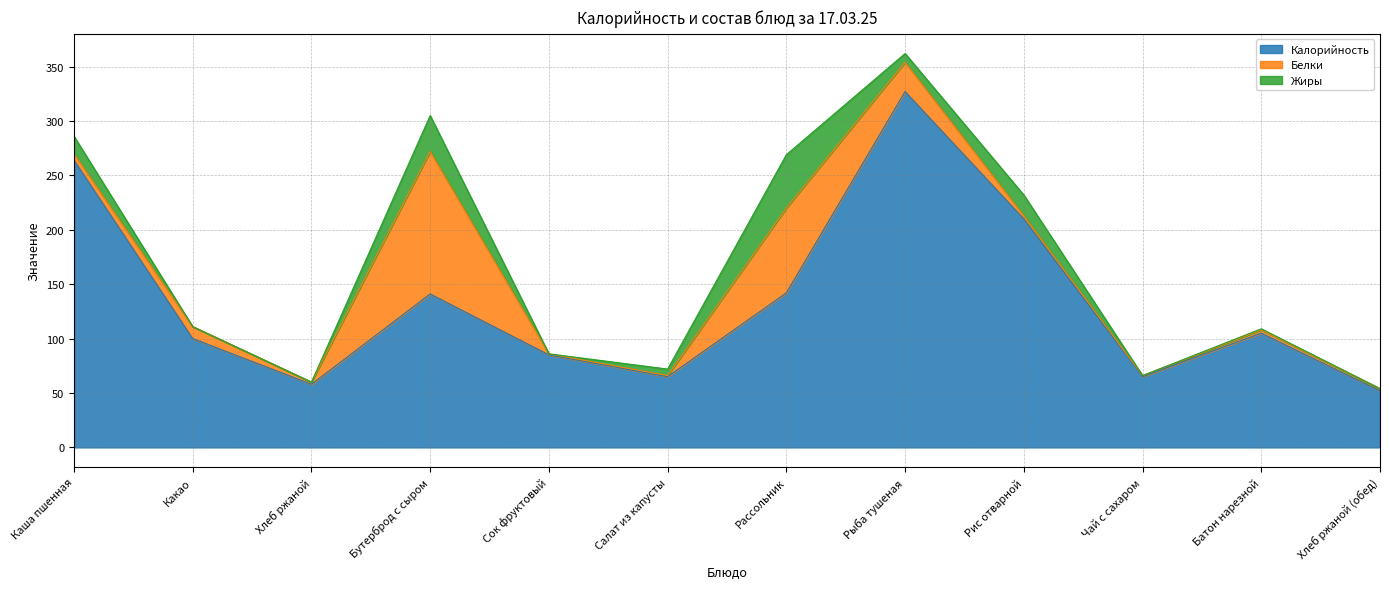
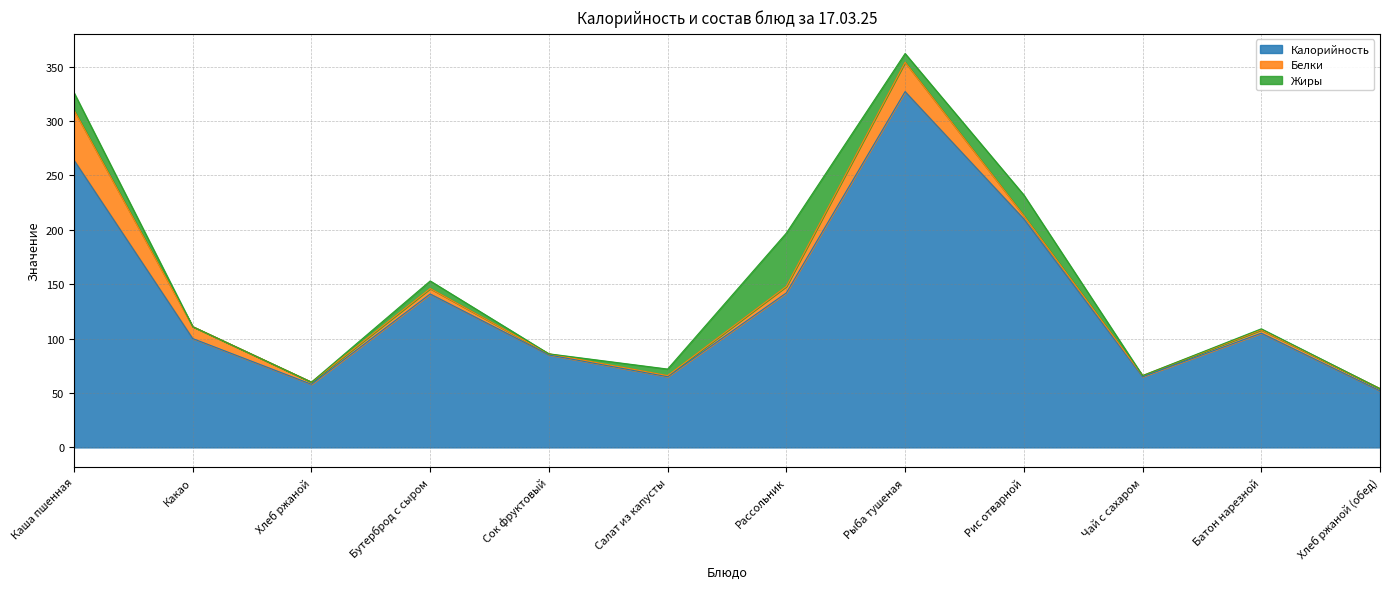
Белки, Каша пшенная: 6 -> 46
Белки, Бутерброд с сыром: 131 -> 5
Жиры, Бутерброд с сыром: 33 -> 7
Белки, Рассольник: 78 -> 6
